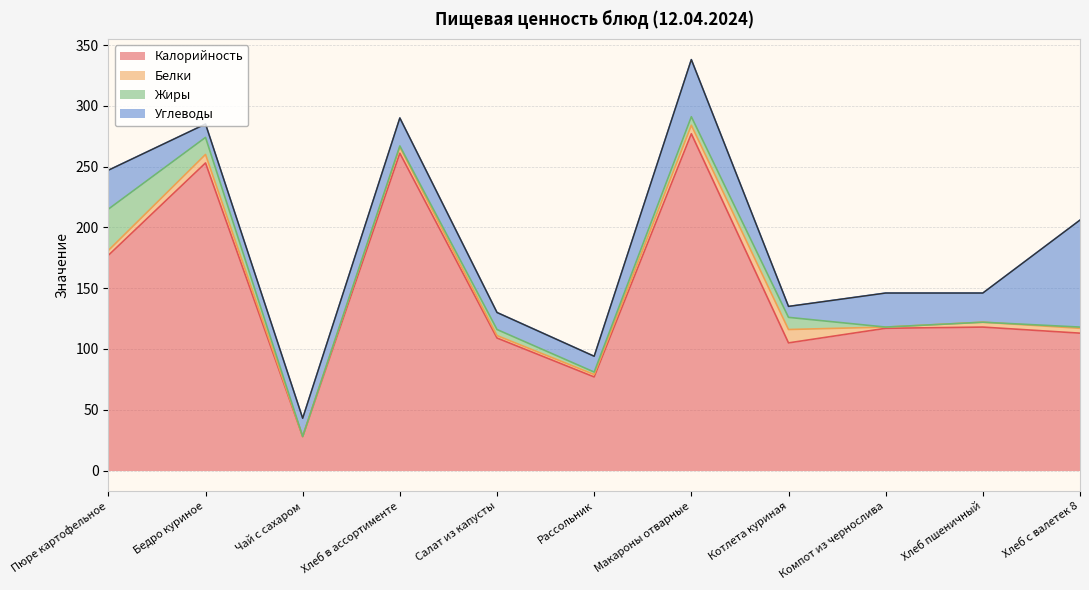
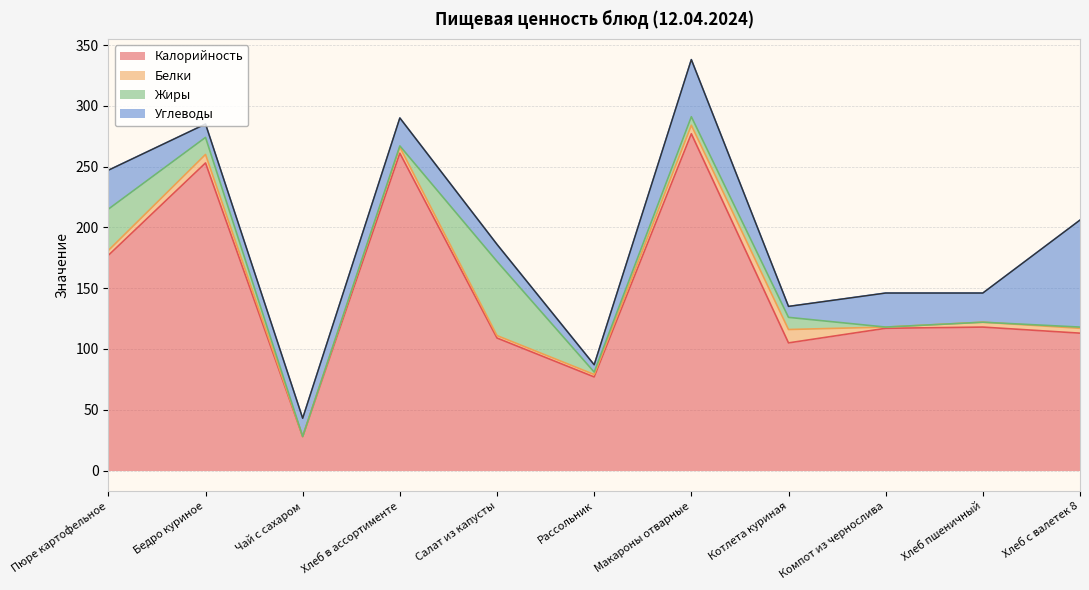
Жиры, Салат из капусты: 5 -> 61
Углеводы, Рассольник: 13 -> 6
